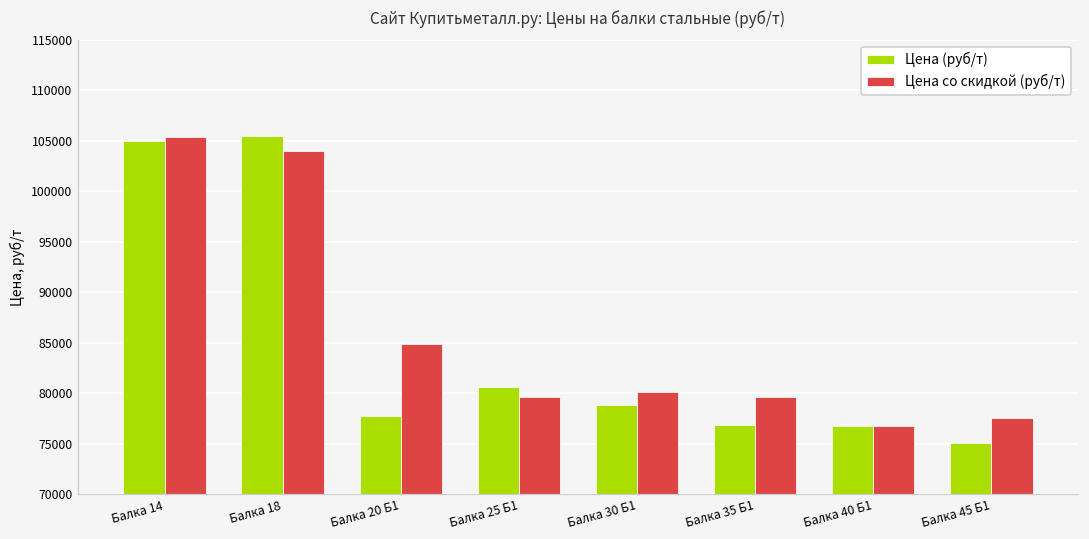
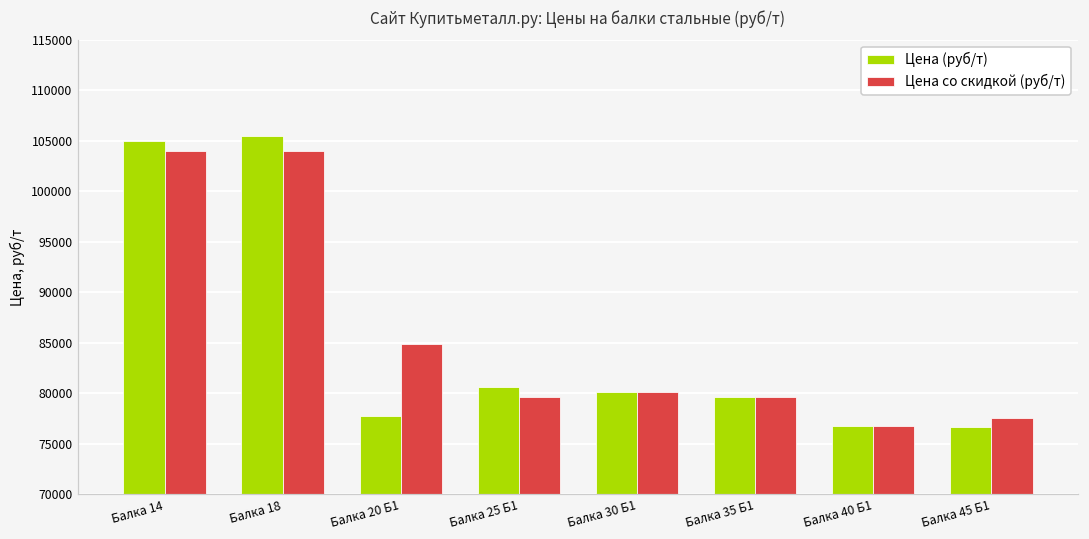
Цена со скидкой (руб/т), Балка 14: 105000 -> 104000
Цена (руб/т), Балка 30 Б1: 79000 -> 80000
Цена (руб/т), Балка 35 Б1: 77000 -> 80000
Цена (руб/т), Балка 45 Б1: 75000 -> 77000
